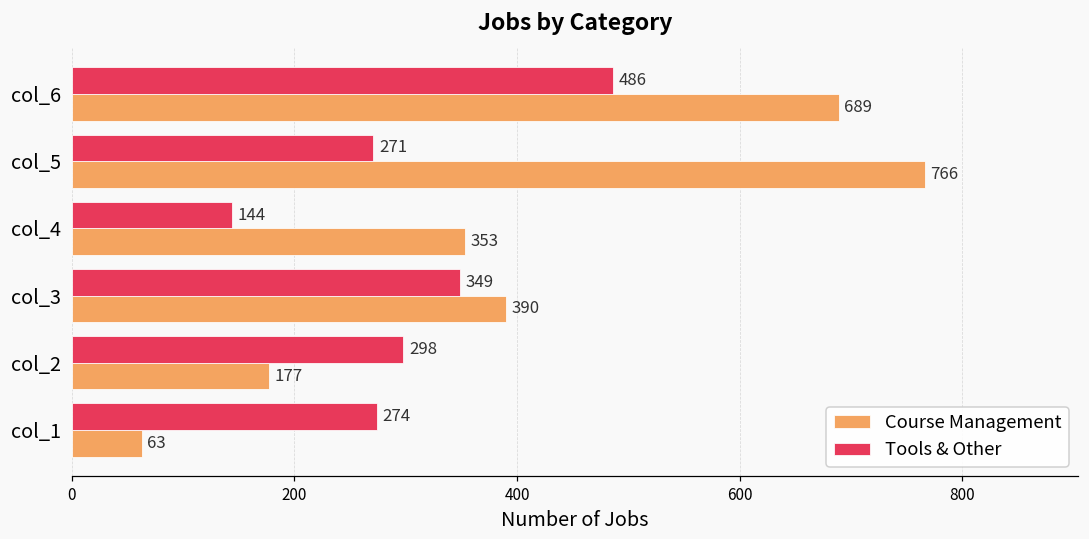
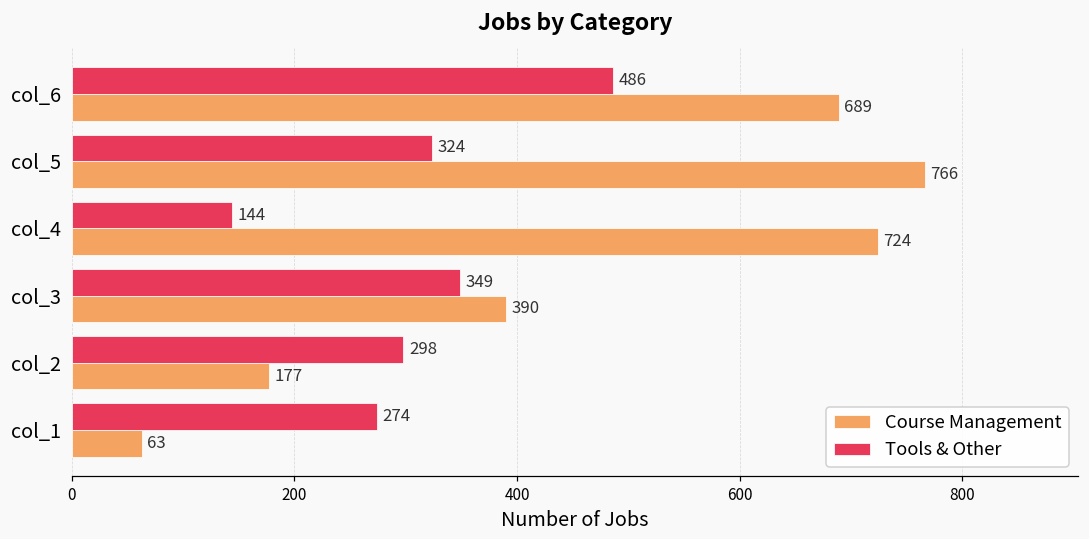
Tools & Other, col_5: 271 -> 324
Course Management, col_4: 353 -> 724
